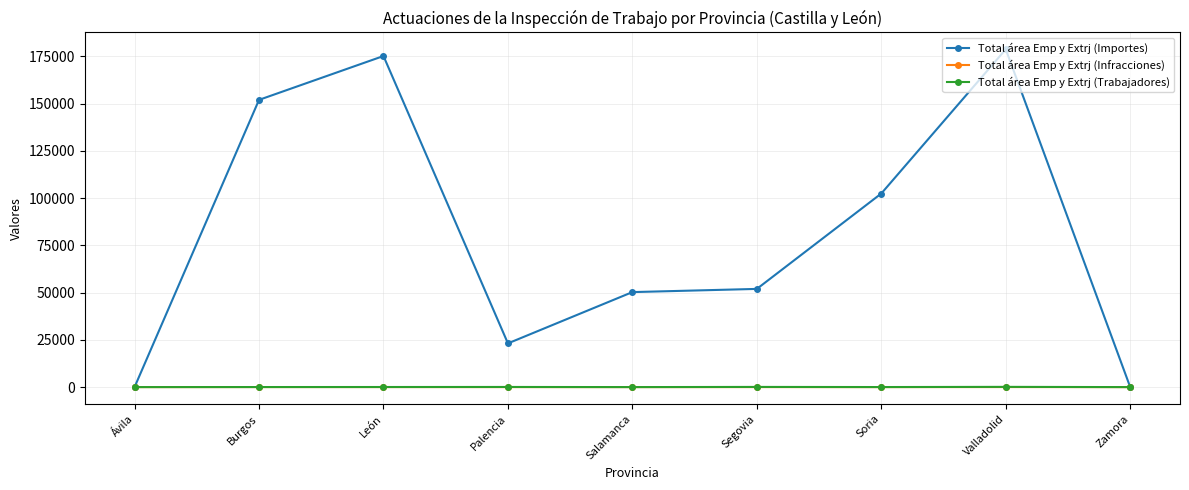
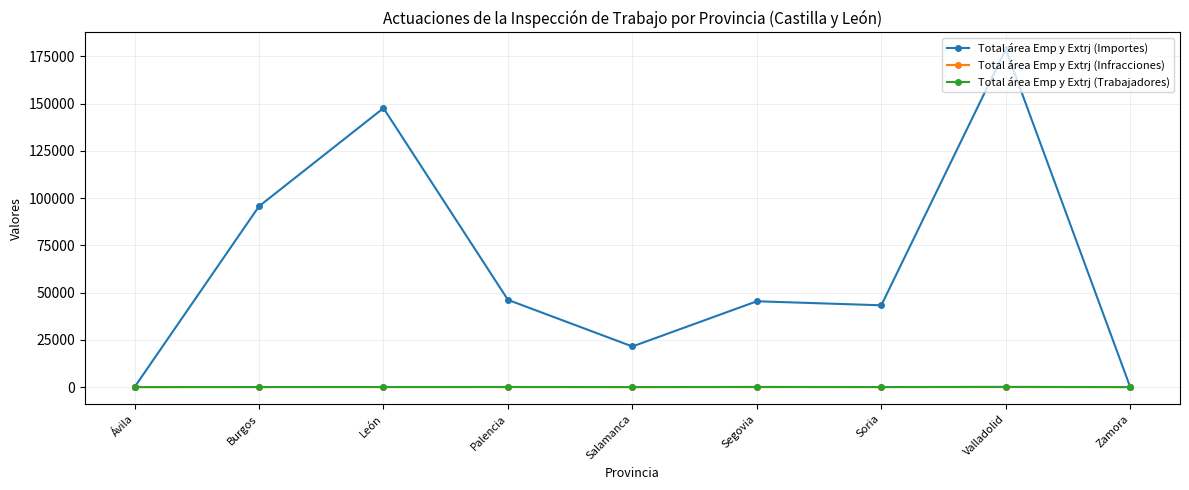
Total área Emp y Extrj (Importes), Burgos: 152000 -> 96000
Total área Emp y Extrj (Importes), León: 175000 -> 148000
Total área Emp y Extrj (Importes), Palencia: 23000 -> 46000
Total área Emp y Extrj (Importes), Salamanca: 50000 -> 21000
Total área Emp y Extrj (Importes), Segovia: 52000 -> 45000
Total área Emp y Extrj (Importes), Soria: 102000 -> 43000
